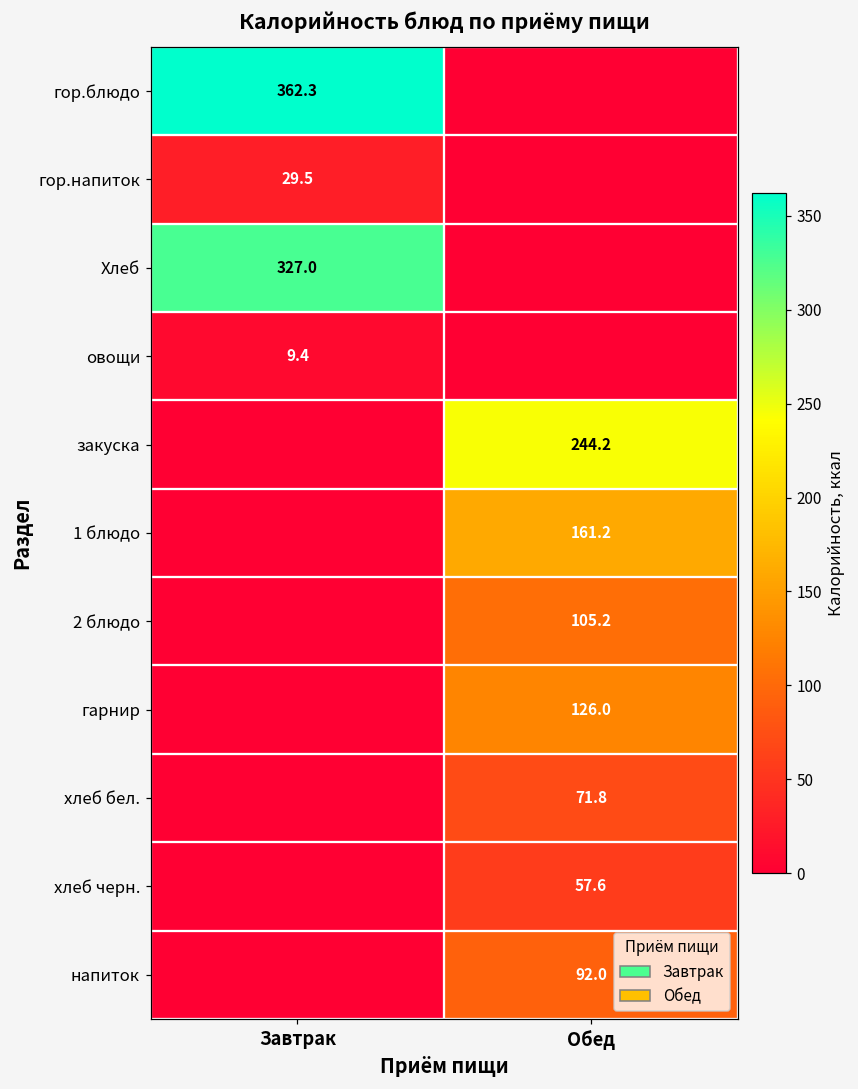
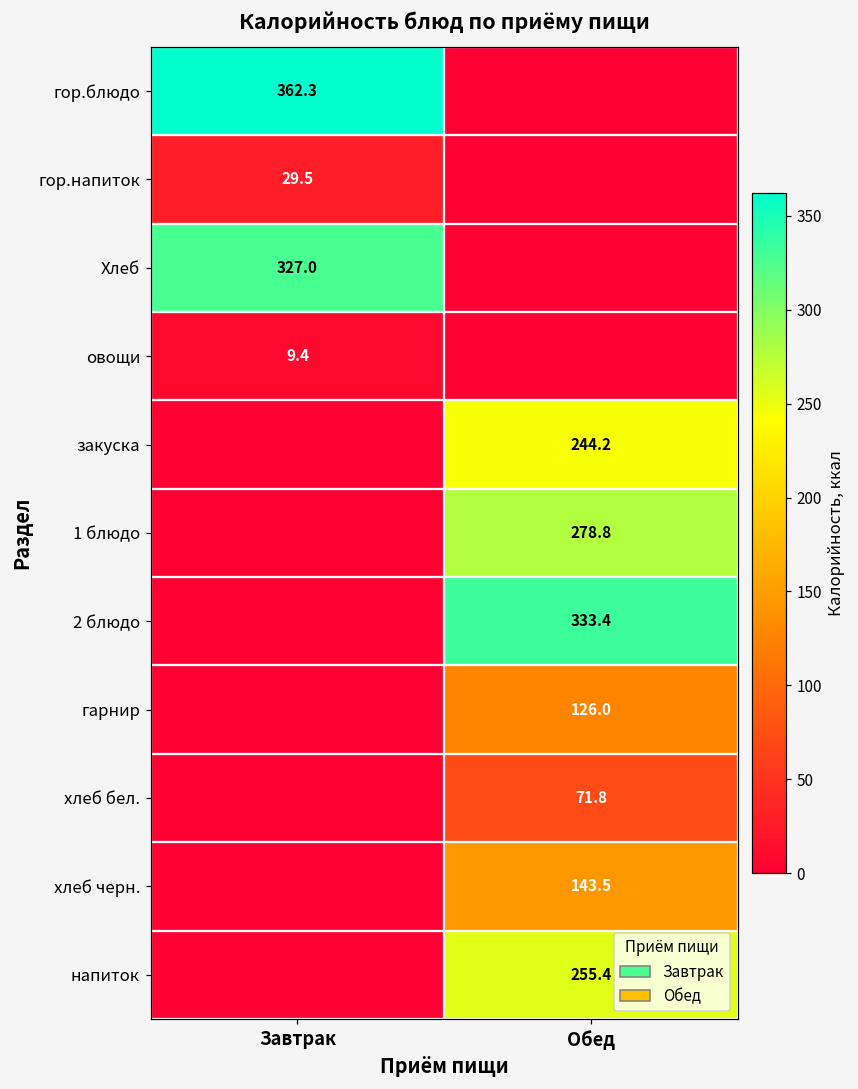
1 блюдо, Обед: 161.2 -> 278.8
2 блюдо, Обед: 105.2 -> 333.4
хлеб черн., Обед: 57.6 -> 143.5
напиток, Обед: 92.0 -> 255.4
